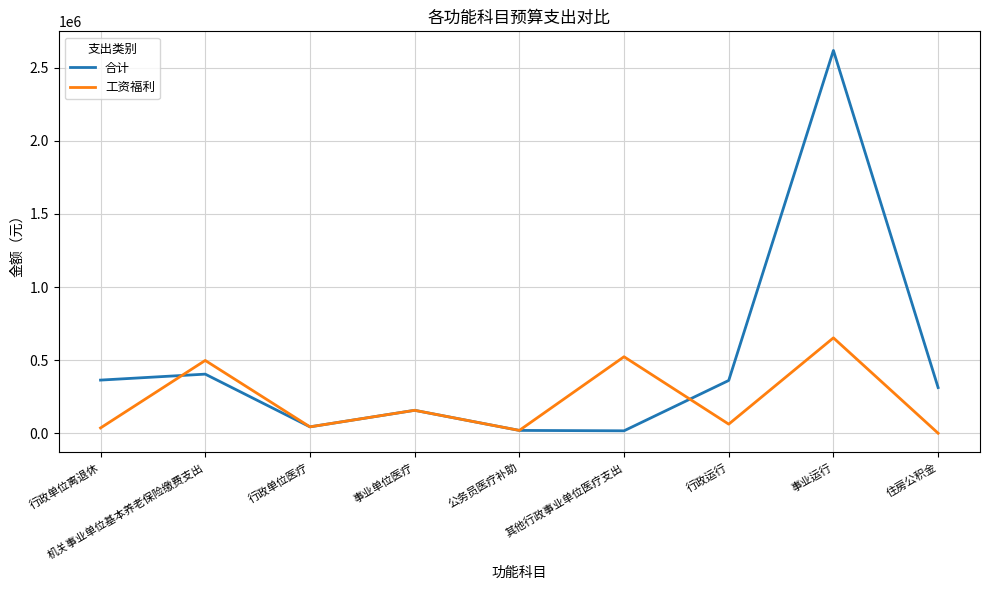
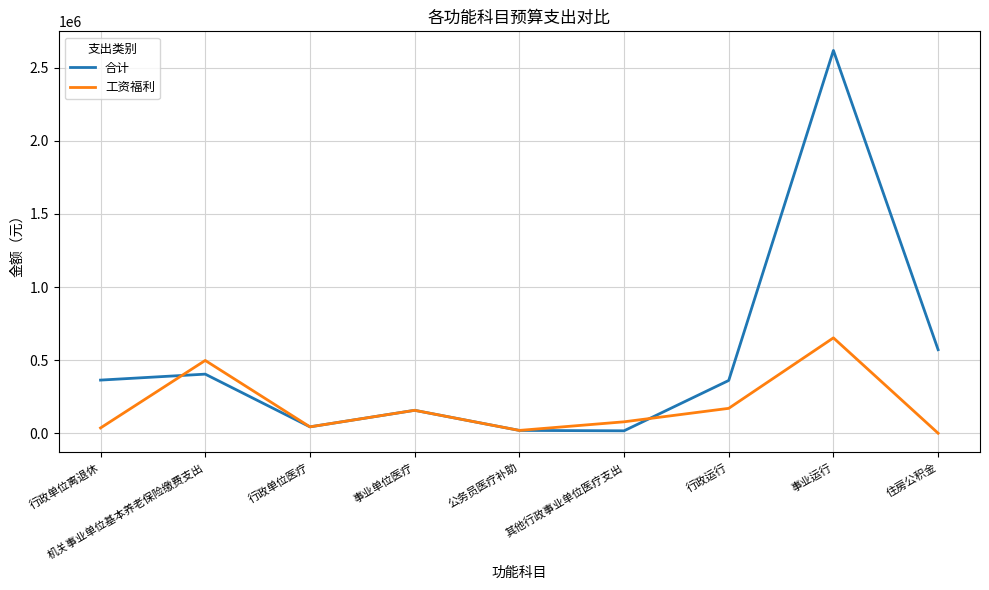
工资福利, 其他行政事业单位医疗支出: 520000 -> 80000
工资福利, 行政运行: 60000 -> 170000
合计, 住房公积金: 310000 -> 570000
